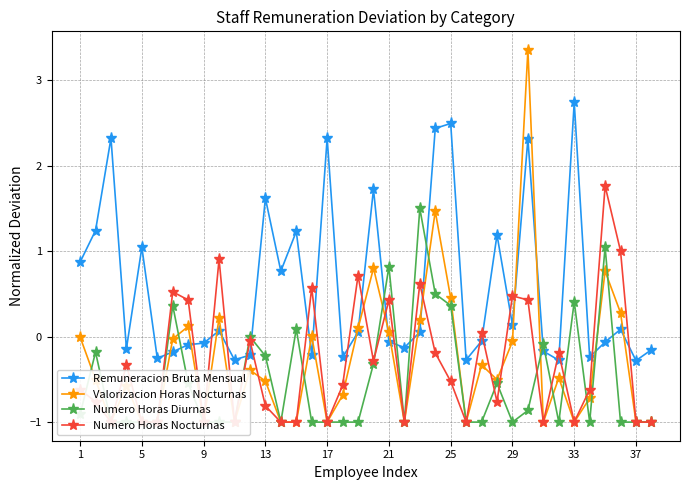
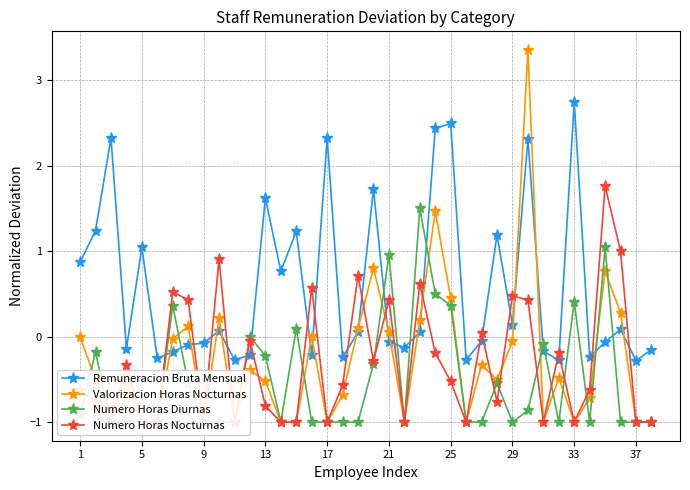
Numero Horas Diurnas, 21: 0.8 -> 1.0
